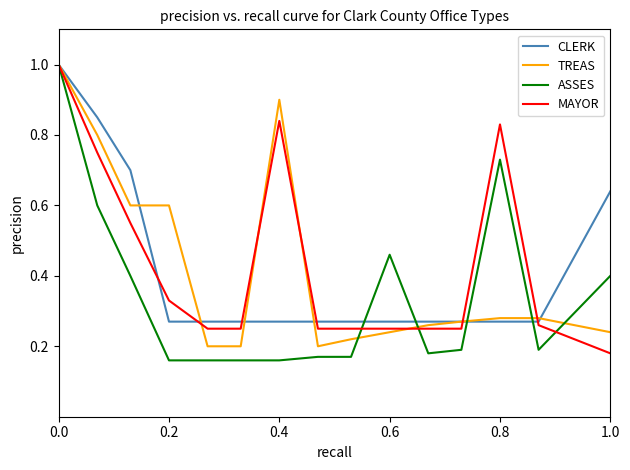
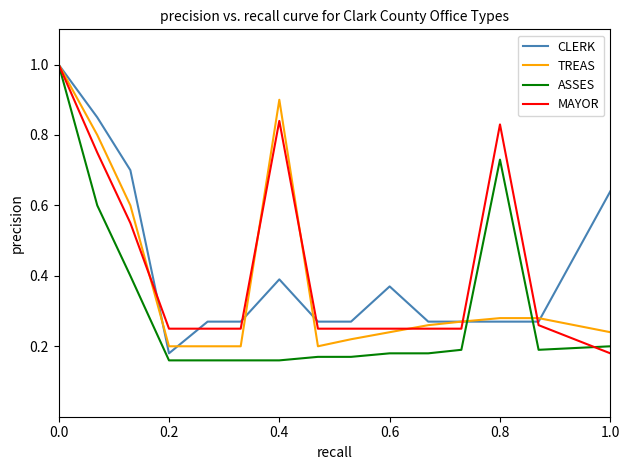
CLERK, 0.2: 0.27 -> 0.18
TREAS, 0.2: 0.6 -> 0.2
MAYOR, 0.2: 0.33 -> 0.25
CLERK, 0.4: 0.27 -> 0.39
CLERK, 0.6: 0.27 -> 0.37
ASSES, 0.6: 0.46 -> 0.18
ASSES, 1.0: 0.4 -> 0.2
